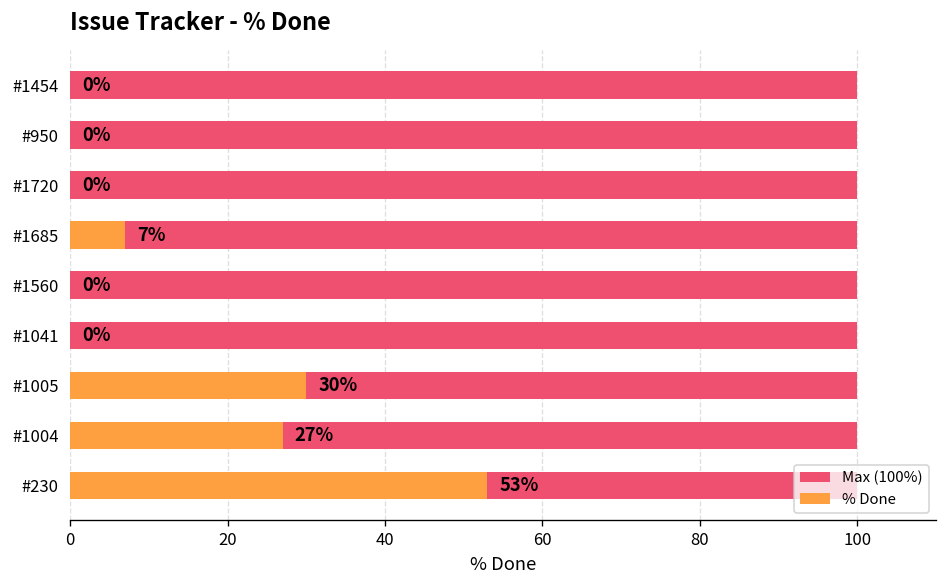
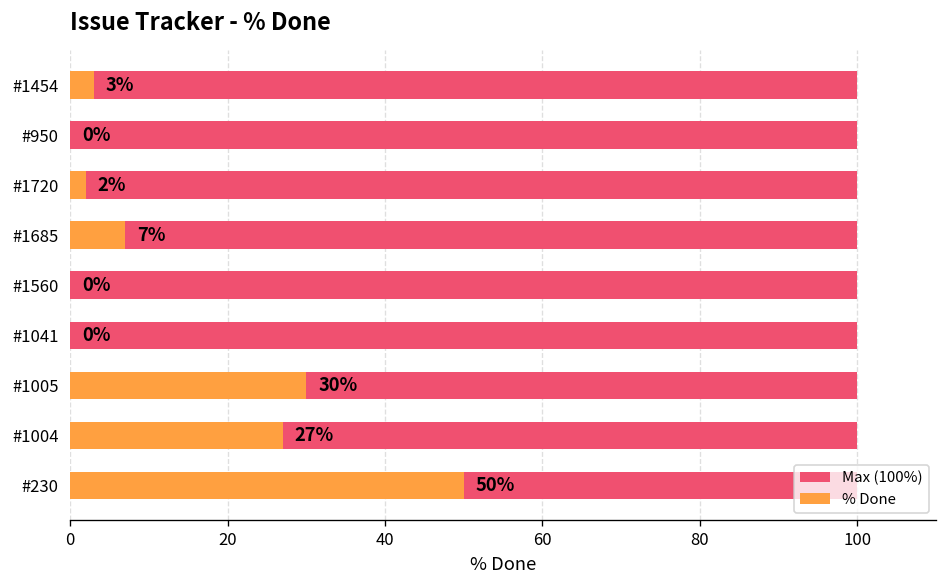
% Done, #1454: 0% -> 3%
% Done, #1720: 0% -> 2%
% Done, #230: 53% -> 50%
